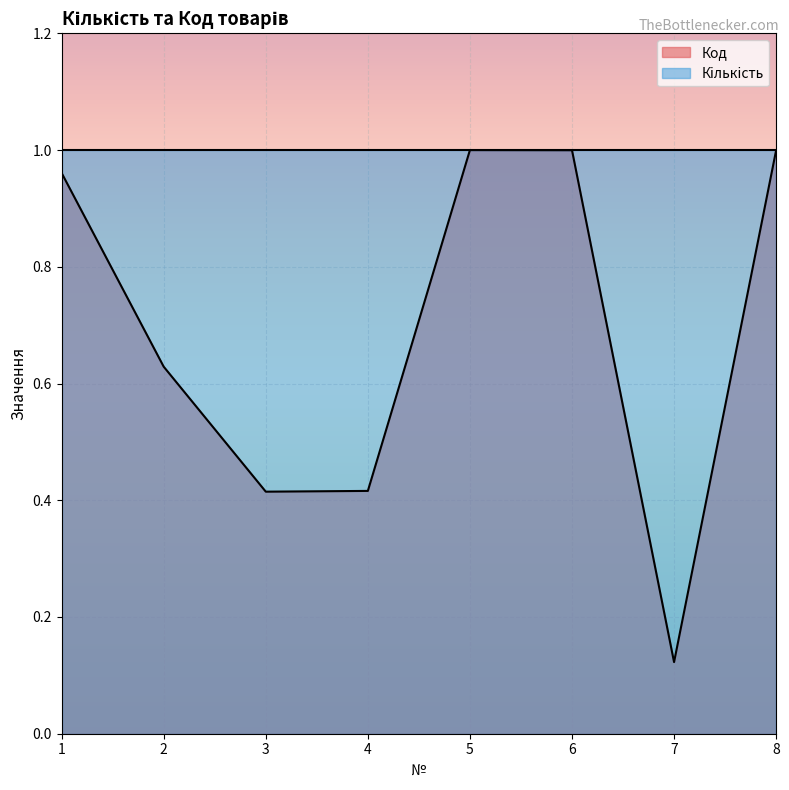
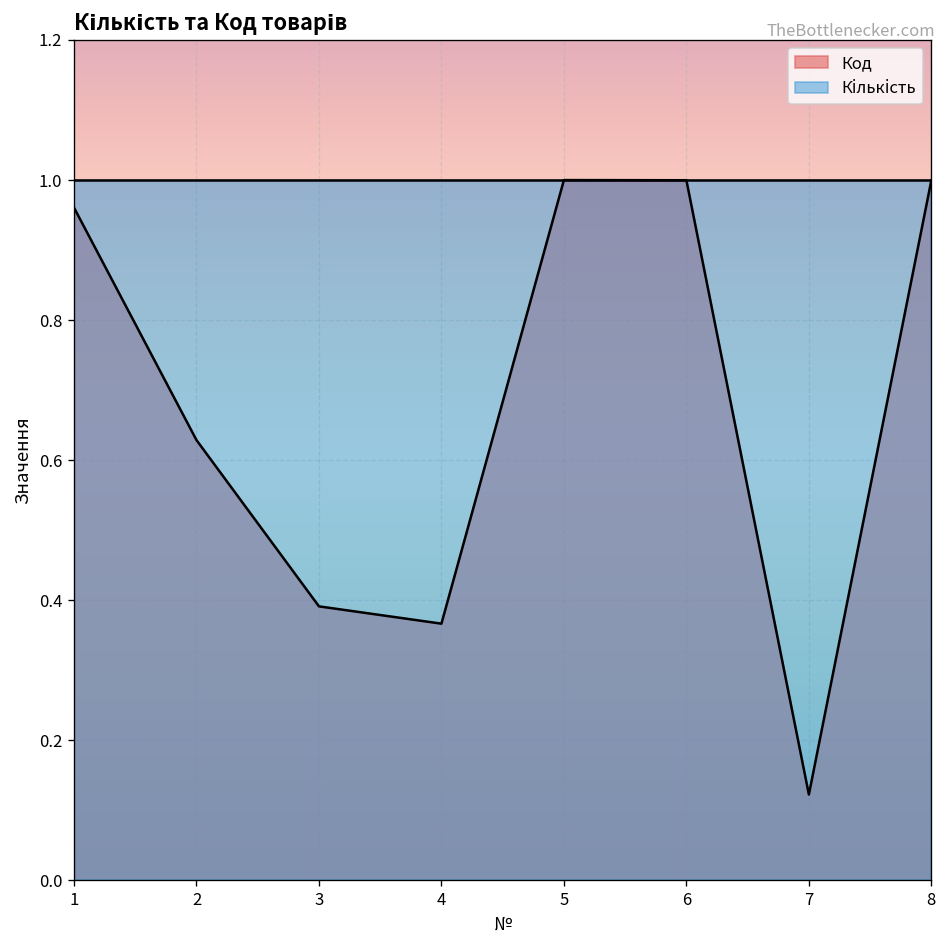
Код, 3: 0.41 -> 0.39
Код, 4: 0.42 -> 0.37
